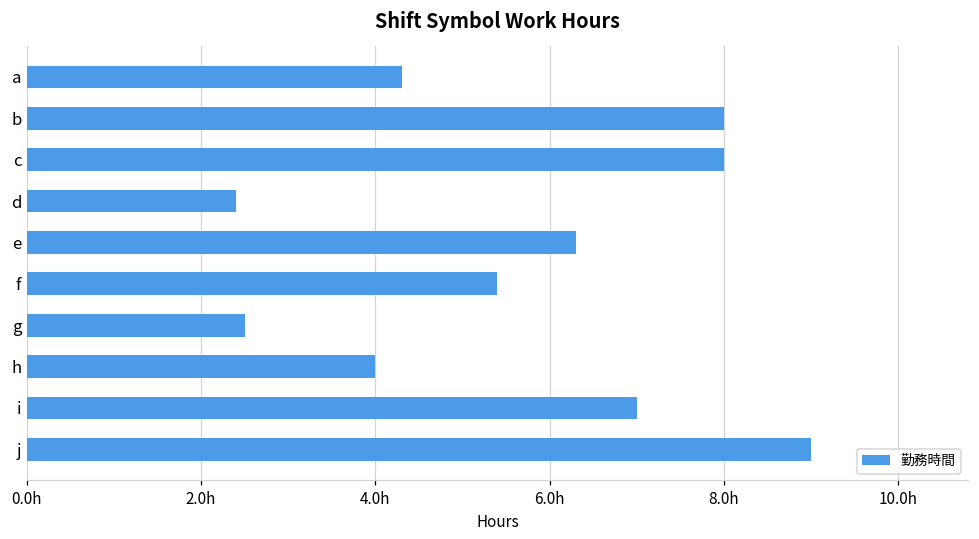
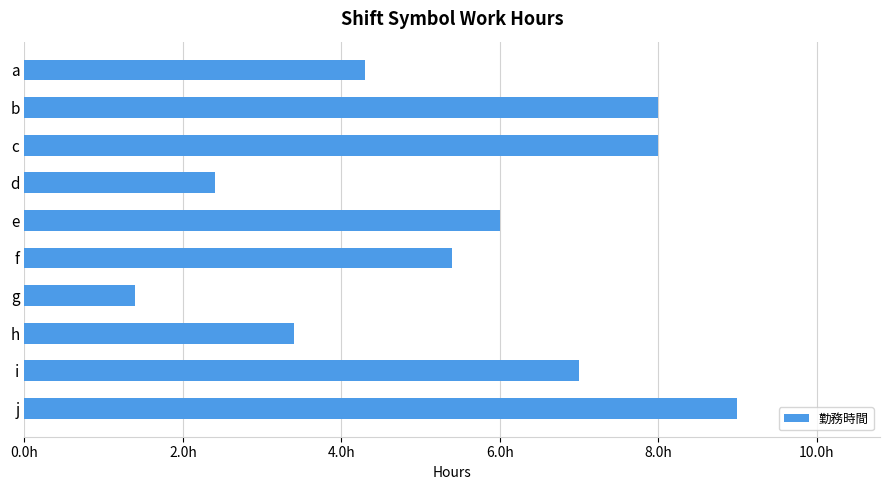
e: 6.3h -> 6.0h
g: 2.5h -> 1.4h
h: 4.0h -> 3.4h
